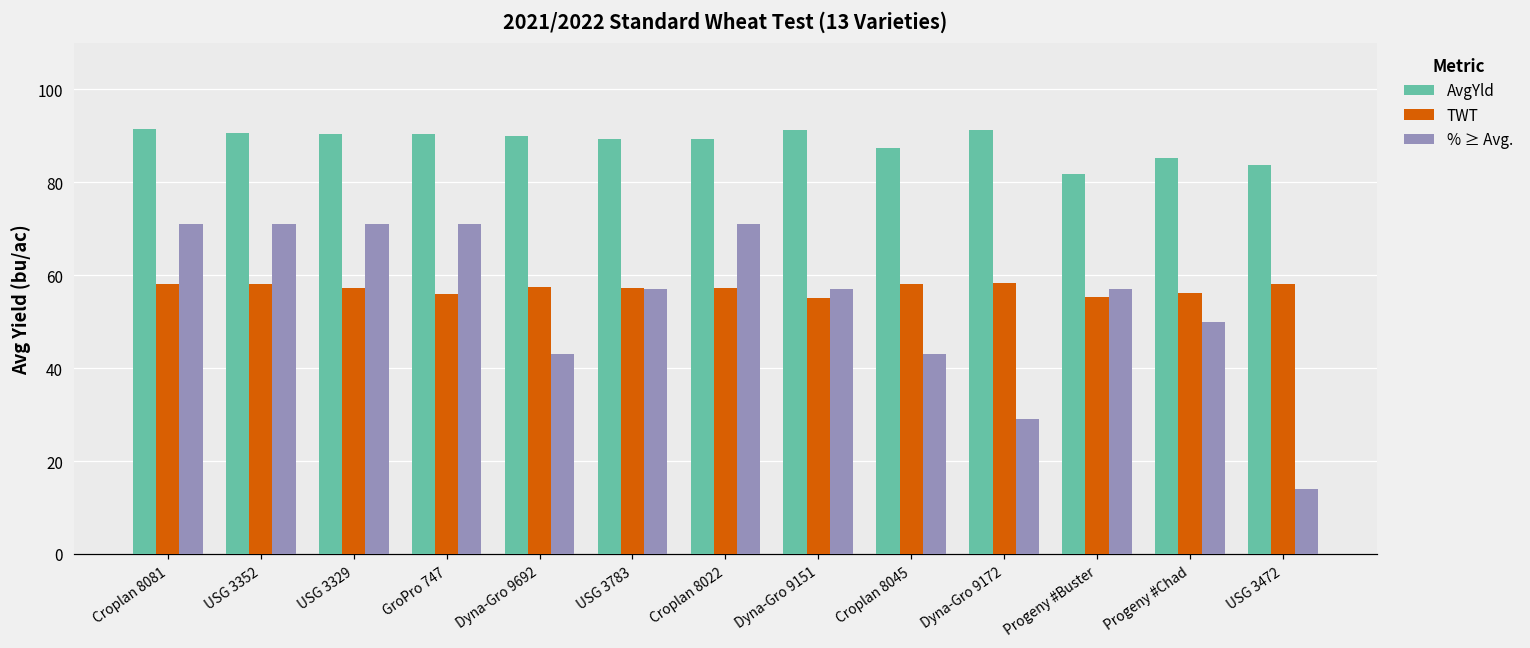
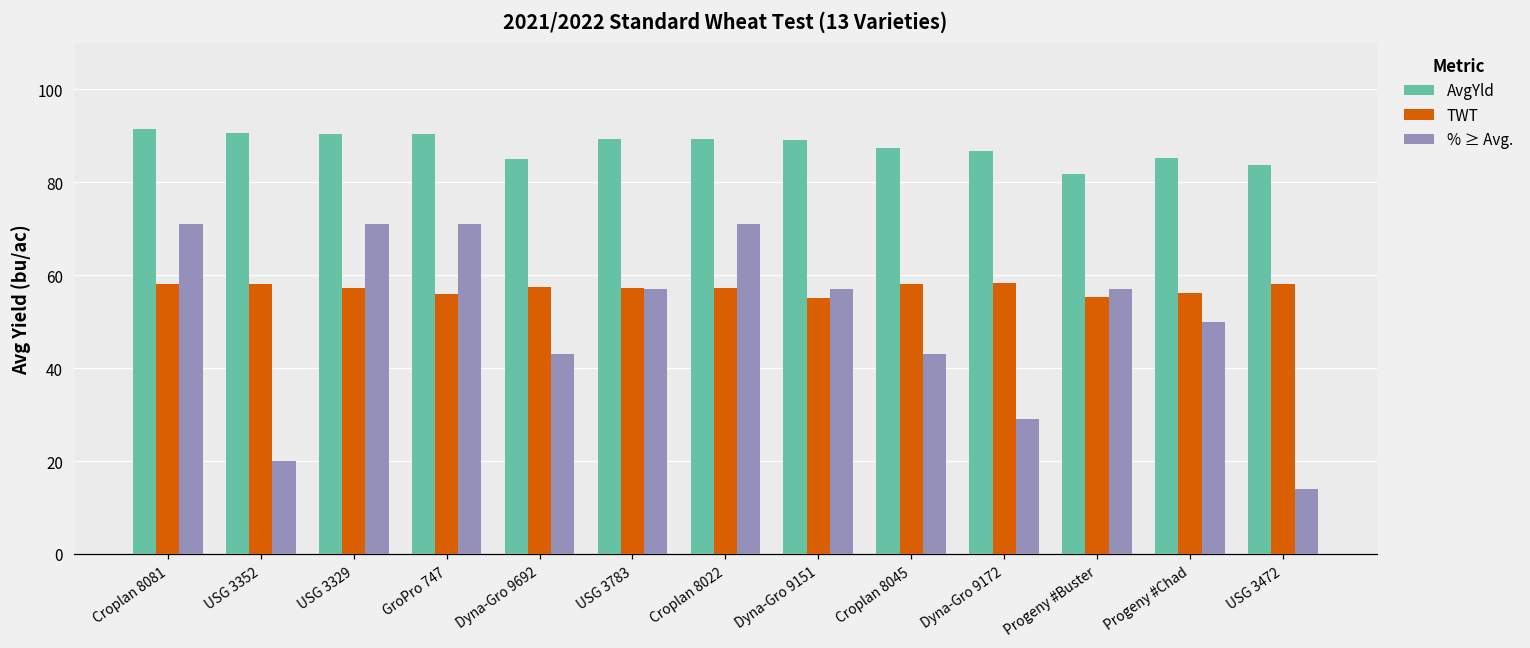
% ≥ Avg., USG 3352: 71 -> 20
AvgYld, Dyna-Gro 9692: 90 -> 85
AvgYld, Dyna-Gro 9151: 91 -> 89
AvgYld, Dyna-Gro 9172: 91 -> 87
